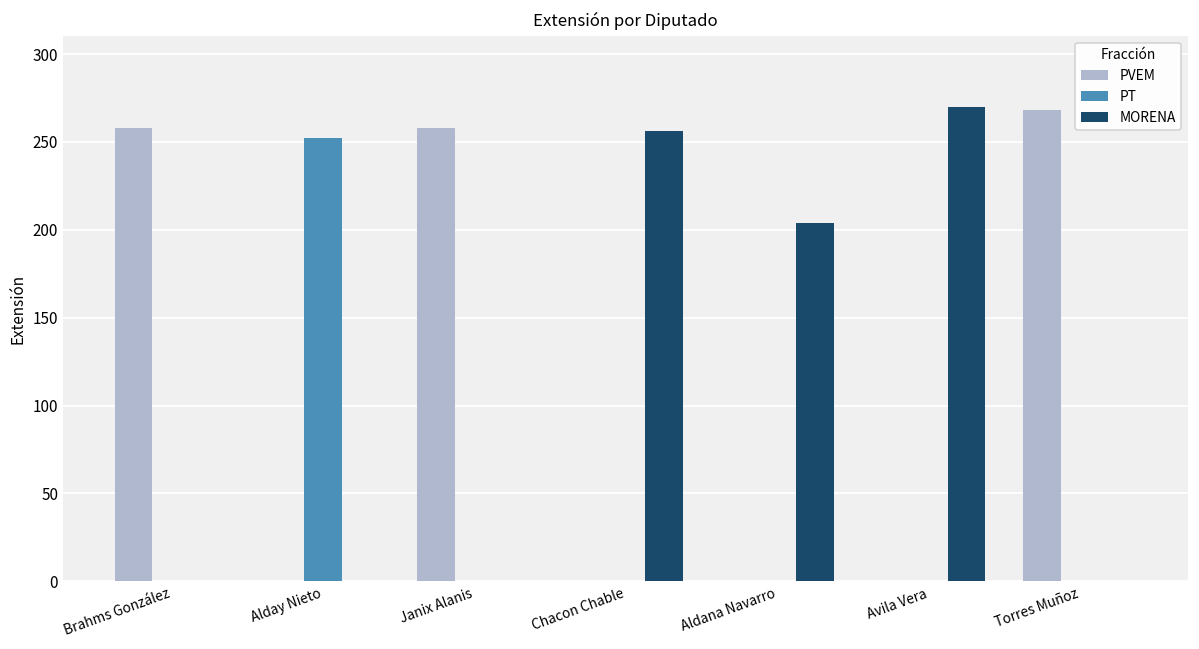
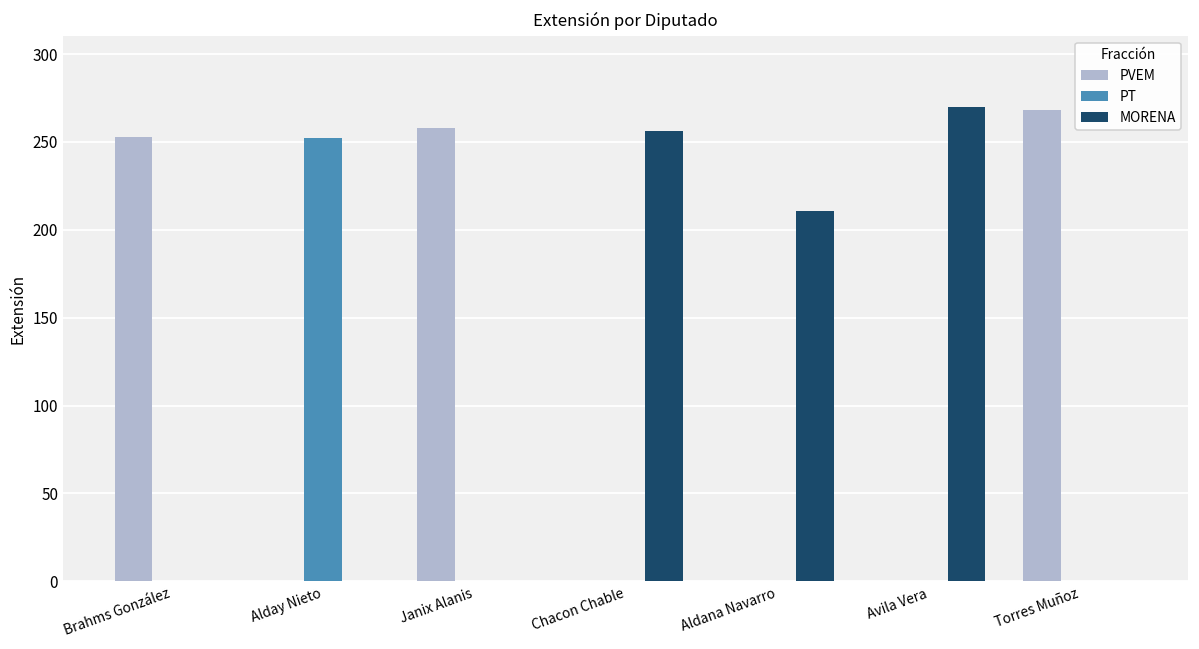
PVEM, Brahms González: 258 -> 253
MORENA, Aldana Navarro: 204 -> 211
